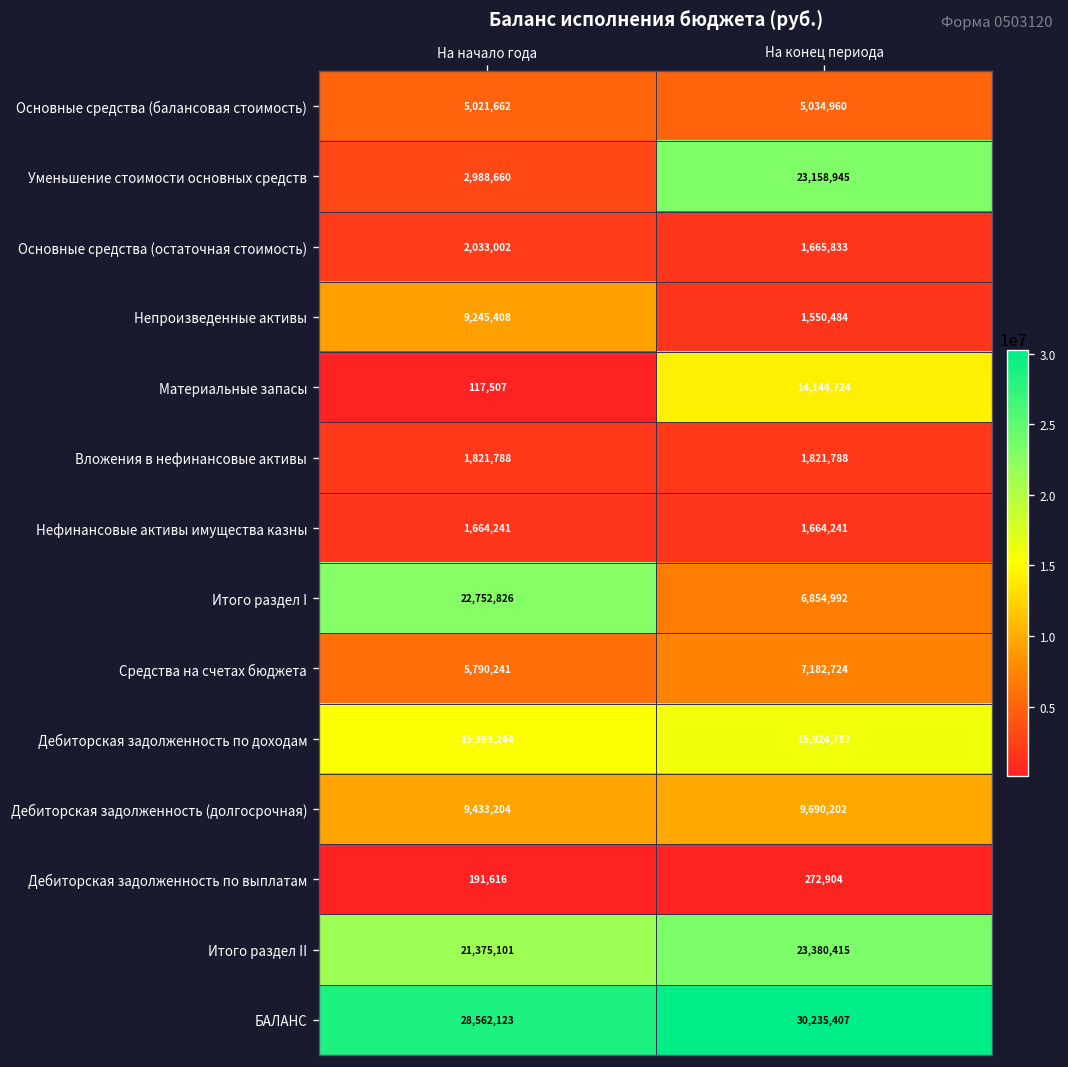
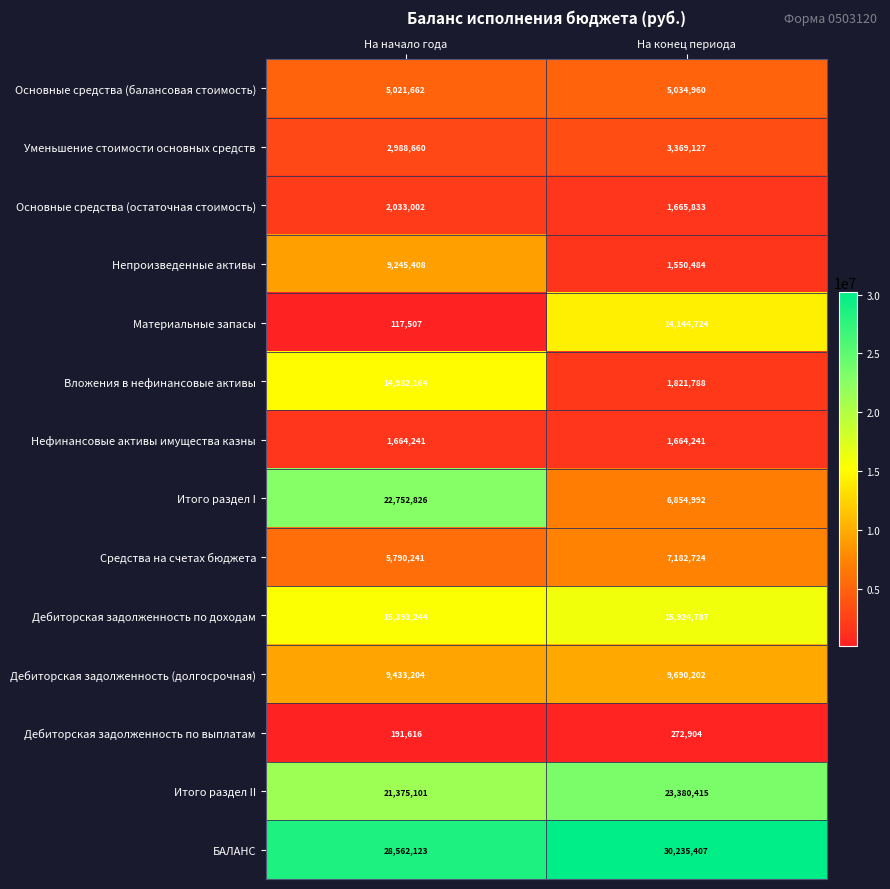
Уменьшение стоимости основных средств, На конец периода: 23,158,945 -> 3,369,127
Вложения в нефинансовые активы, На начало года: 1,821,788 -> 14,982,164
